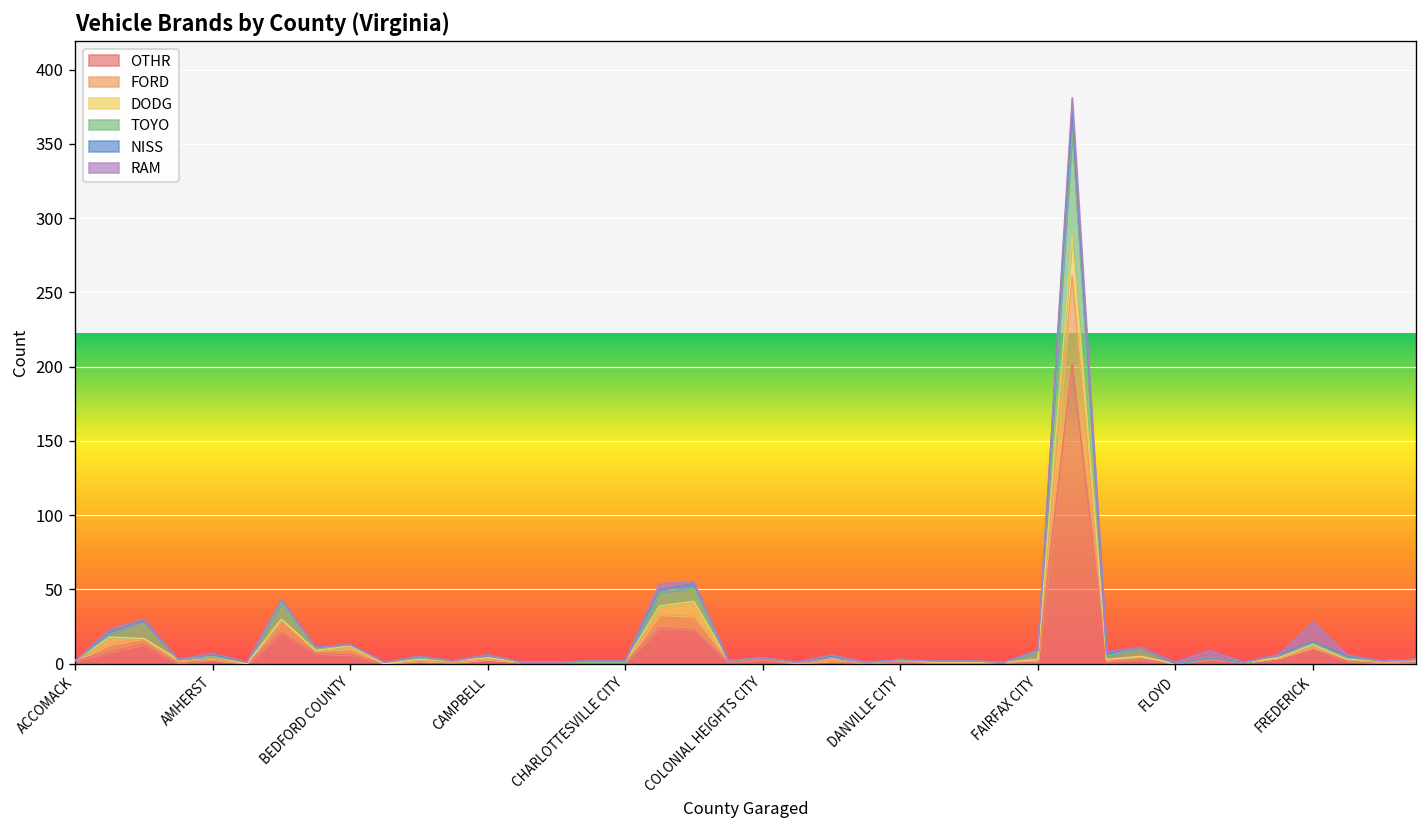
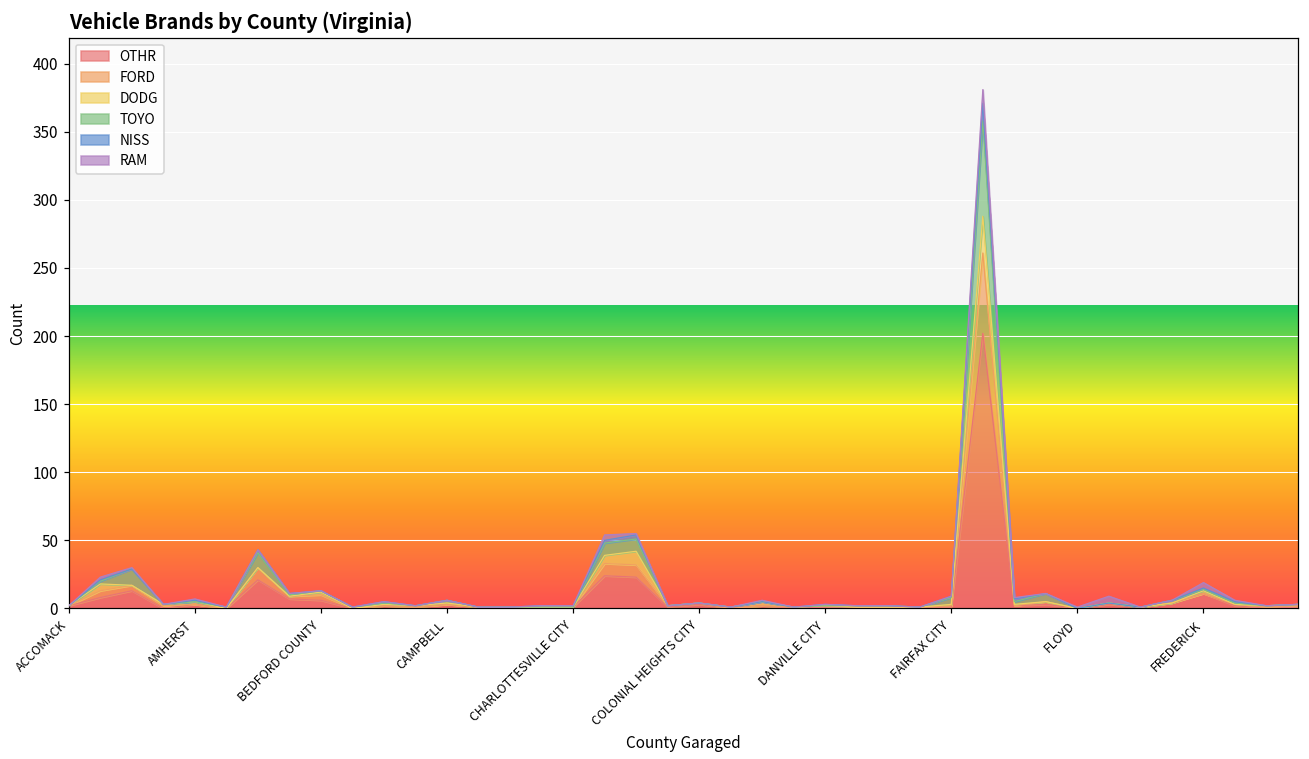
RAM, FREDERICK: 13 -> 4
